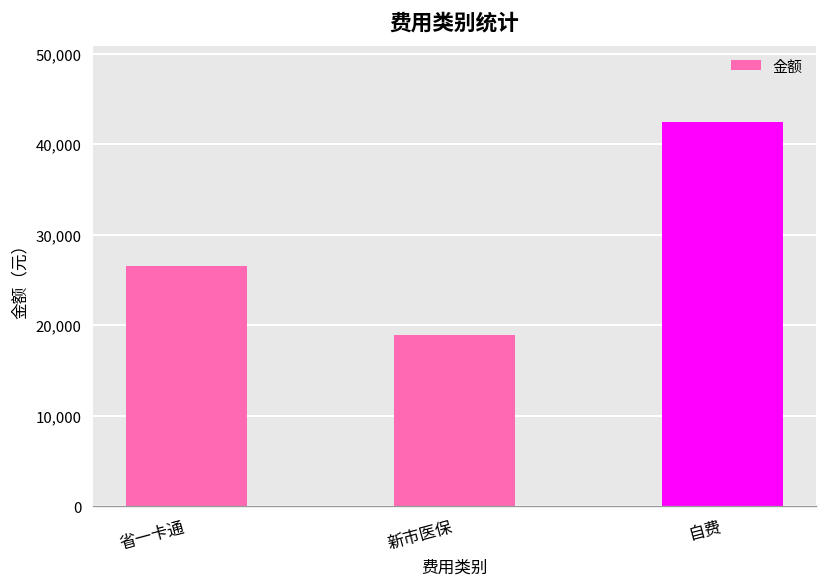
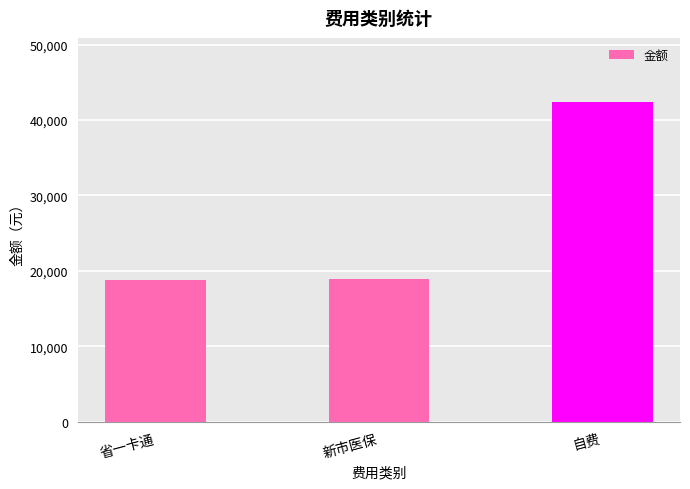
省一卡通: 27,000 -> 19,000
